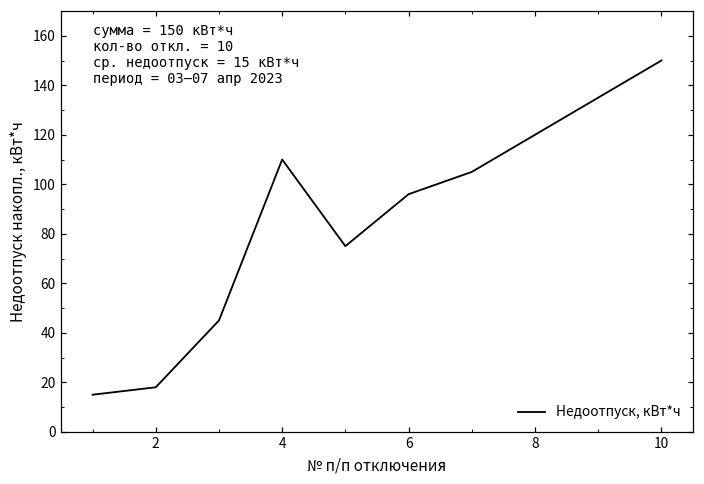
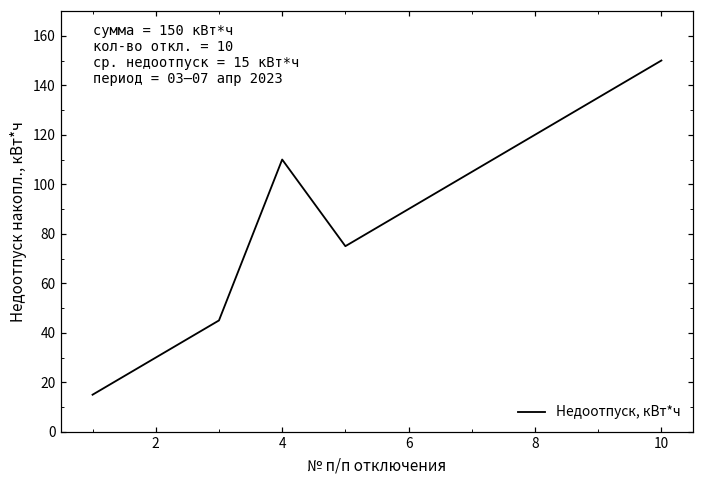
2: 18 -> 30
6: 96 -> 90
